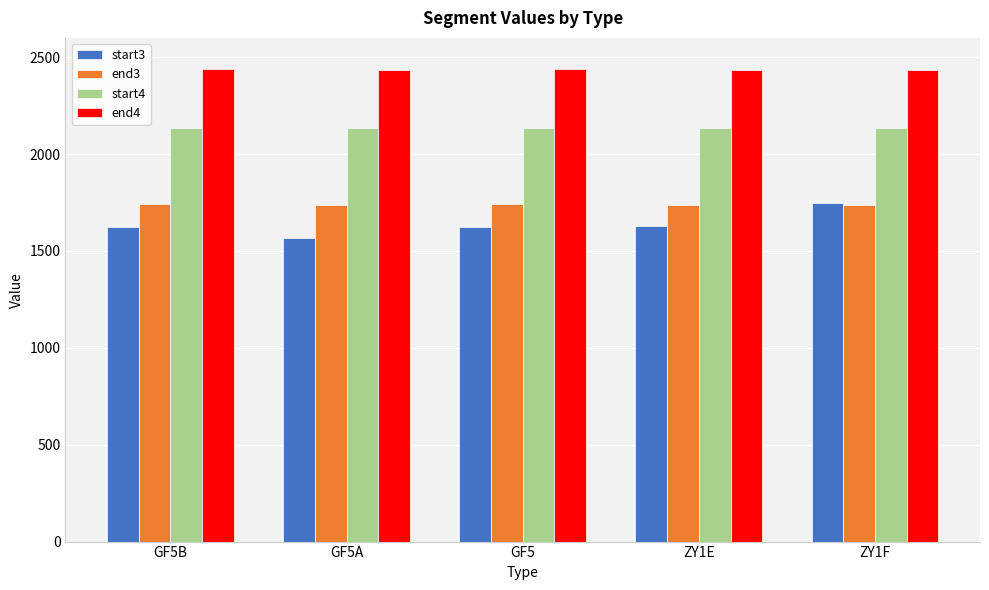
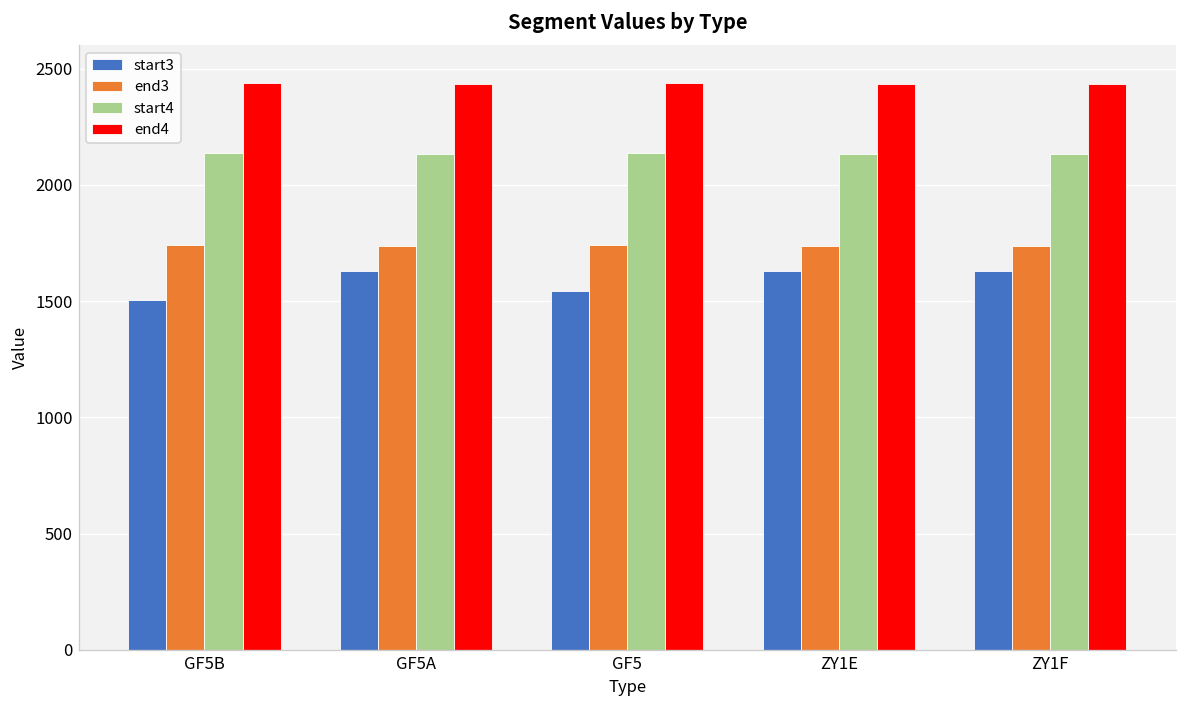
start3, GF5B: 1620 -> 1510
start3, GF5A: 1570 -> 1630
start3, GF5: 1620 -> 1540
start3, ZY1F: 1750 -> 1630
